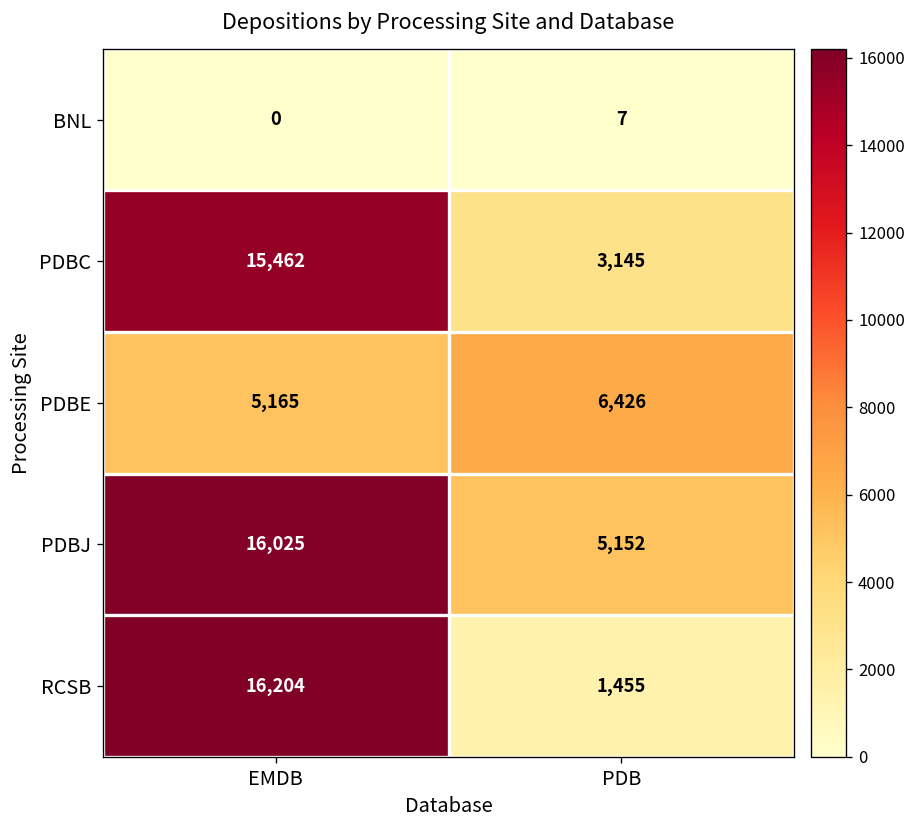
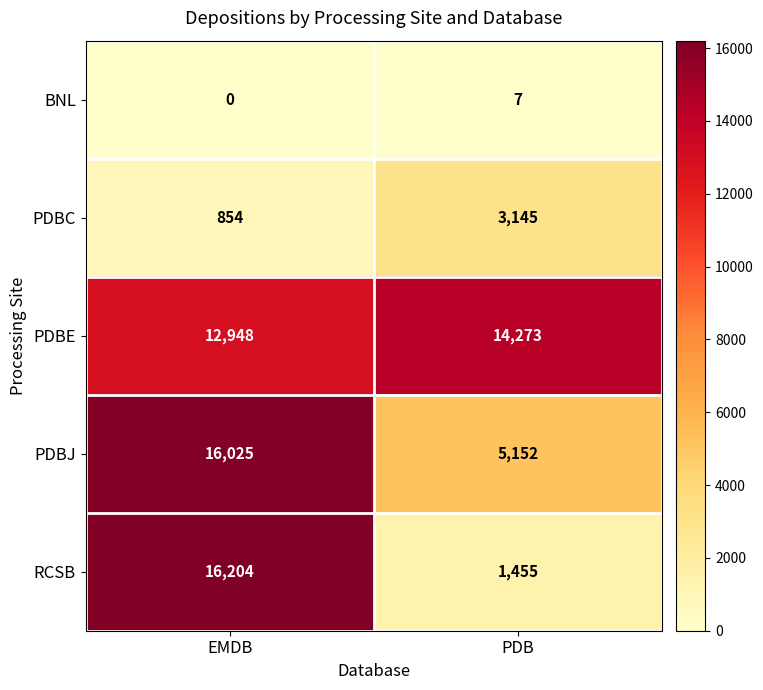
PDBC, EMDB: 15,462 -> 854
PDBE, EMDB: 5,165 -> 12,948
PDBE, PDB: 6,426 -> 14,273
